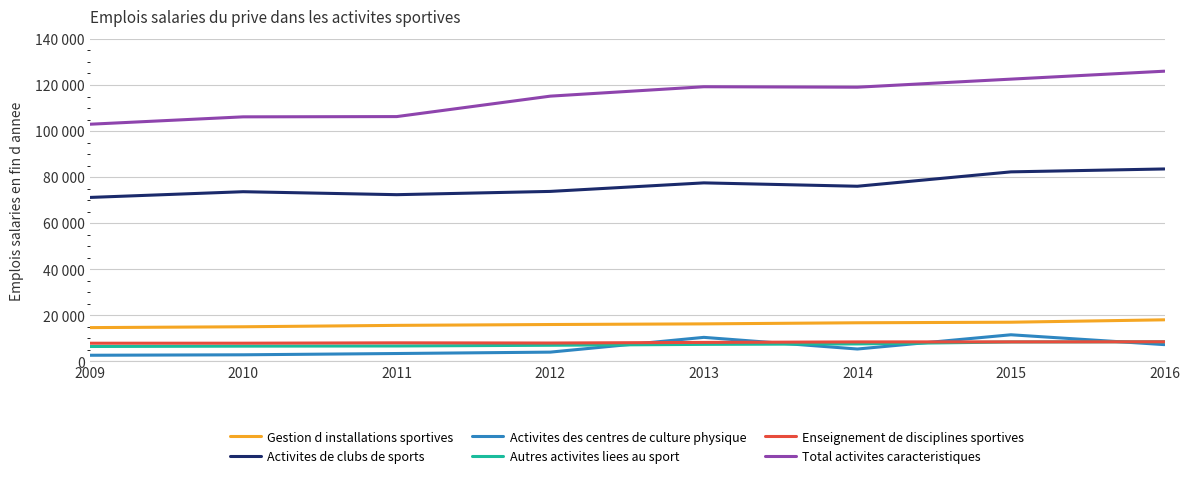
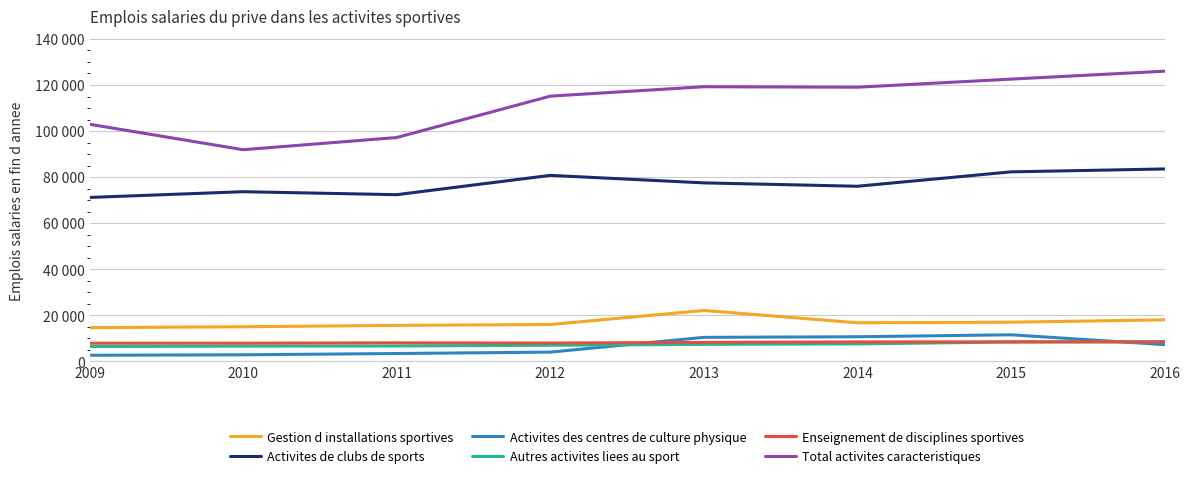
Total activites caracteristiques, 2010: 106000 -> 92000
Total activites caracteristiques, 2011: 106000 -> 97000
Activites de clubs de sports, 2012: 74000 -> 81000
Gestion d installations sportives, 2013: 16000 -> 22000
Activites des centres de culture physique, 2014: 5000 -> 11000
